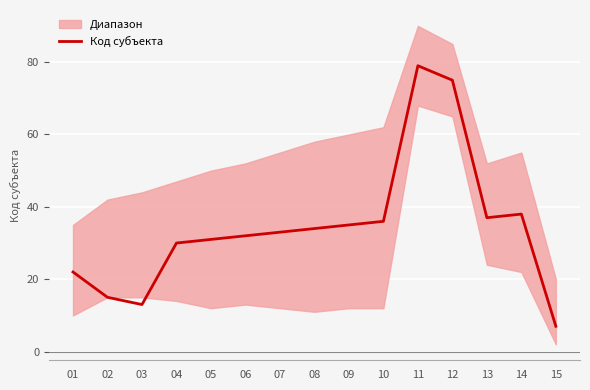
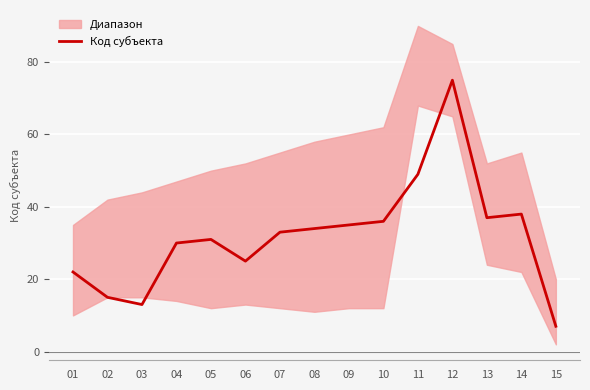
Код субъекта, 06: 32 -> 25
Код субъекта, 11: 79 -> 49
